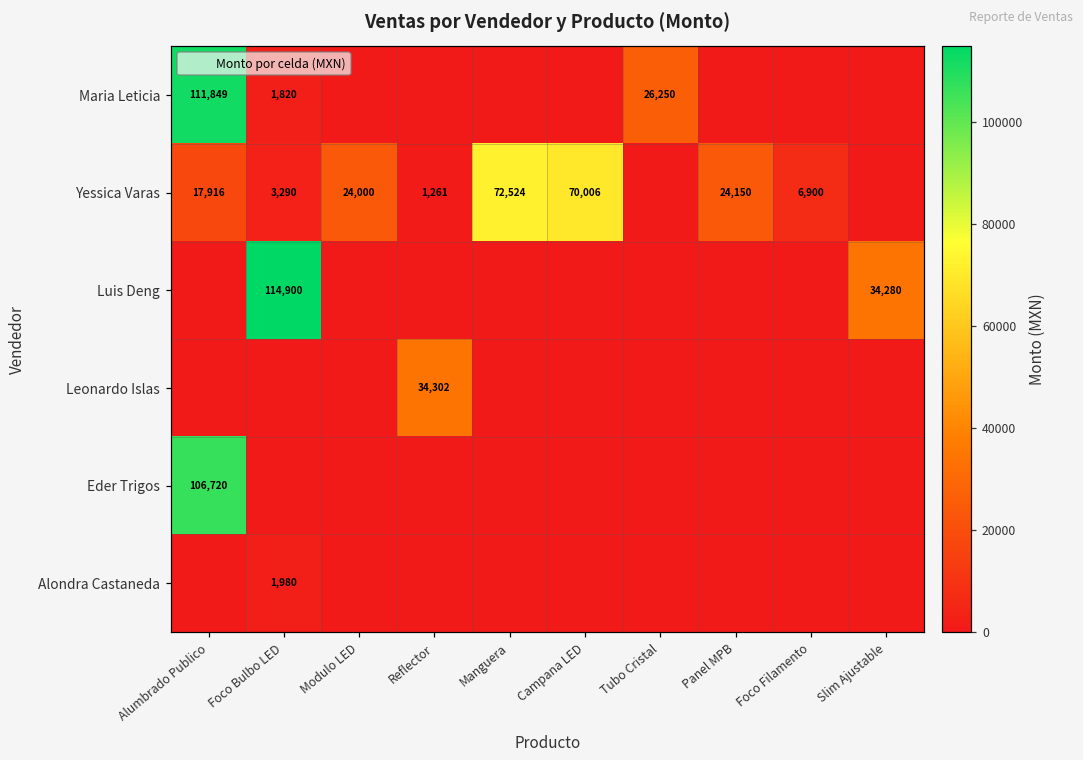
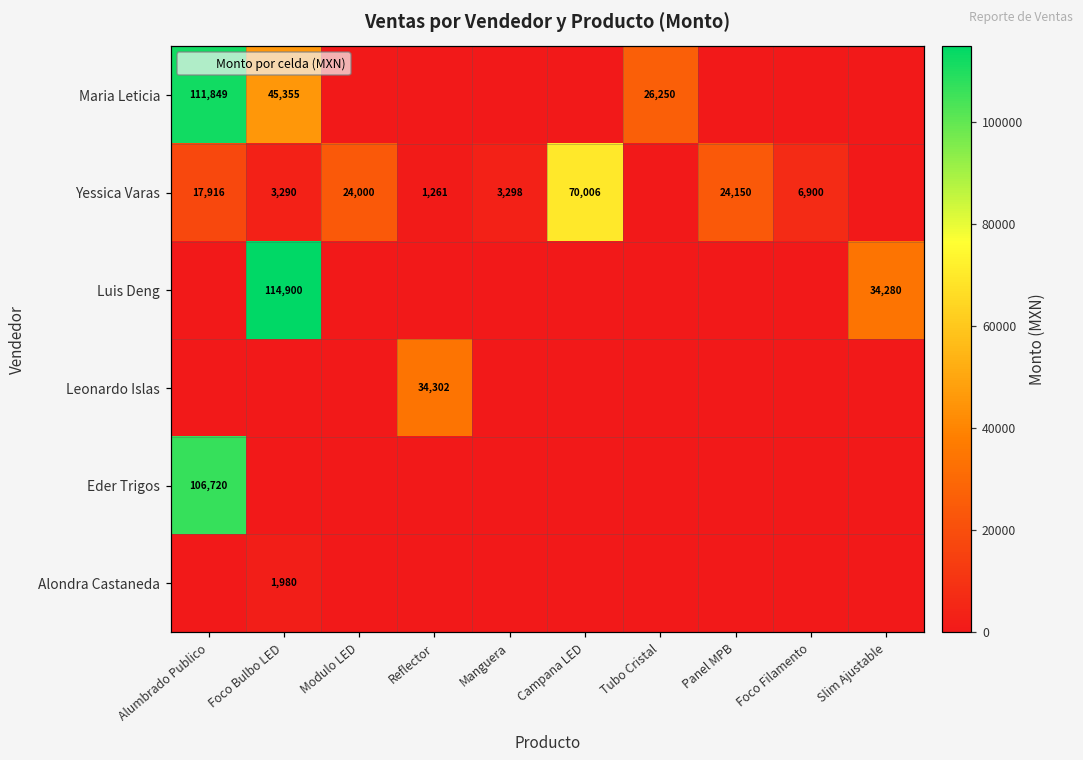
Maria Leticia, Foco Bulbo LED: 1,820 -> 45,355
Yessica Varas, Manguera: 72,524 -> 3,298
